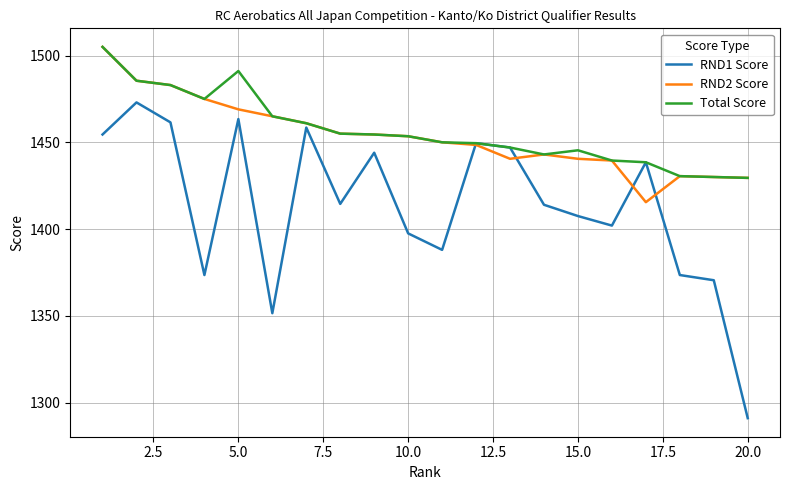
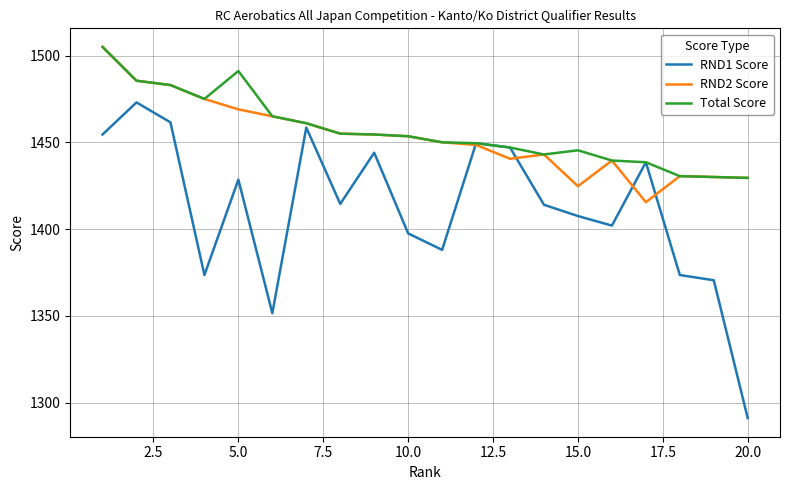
RND1 Score, 5.0: 1463 -> 1429
RND2 Score, 15.0: 1441 -> 1425
